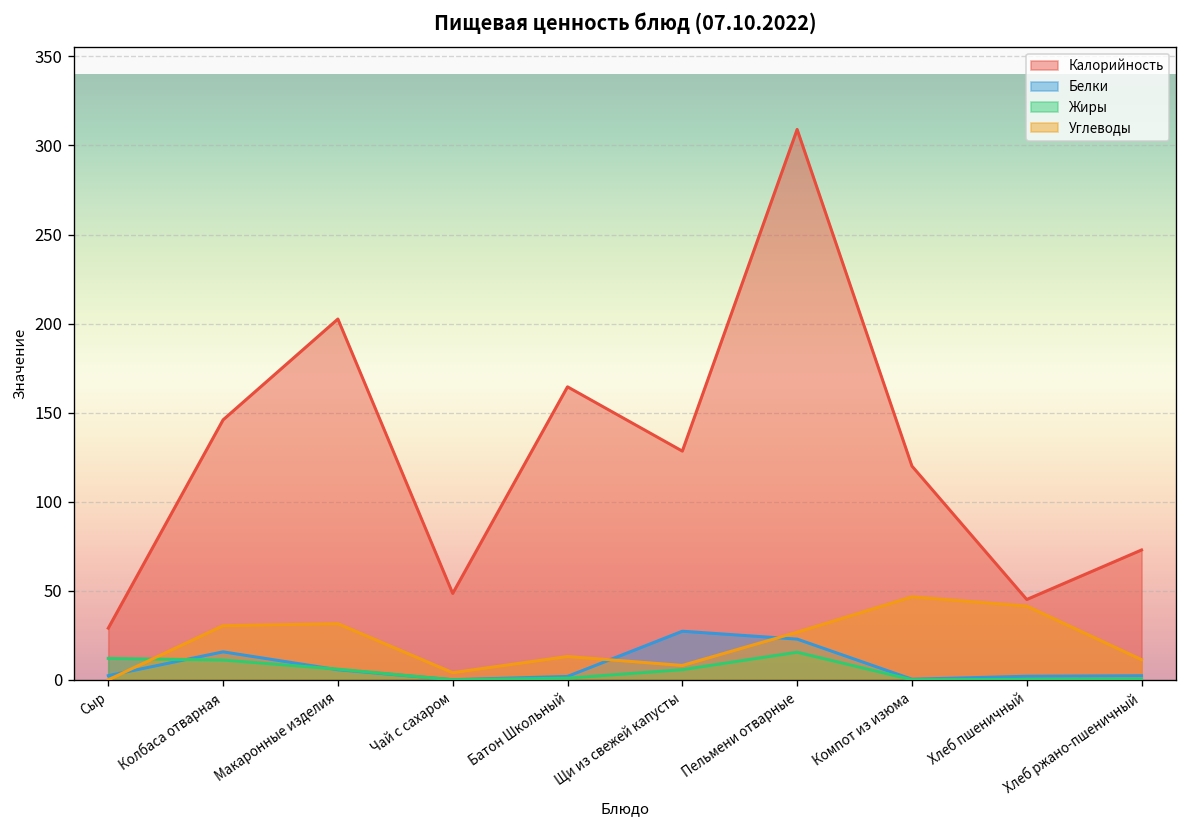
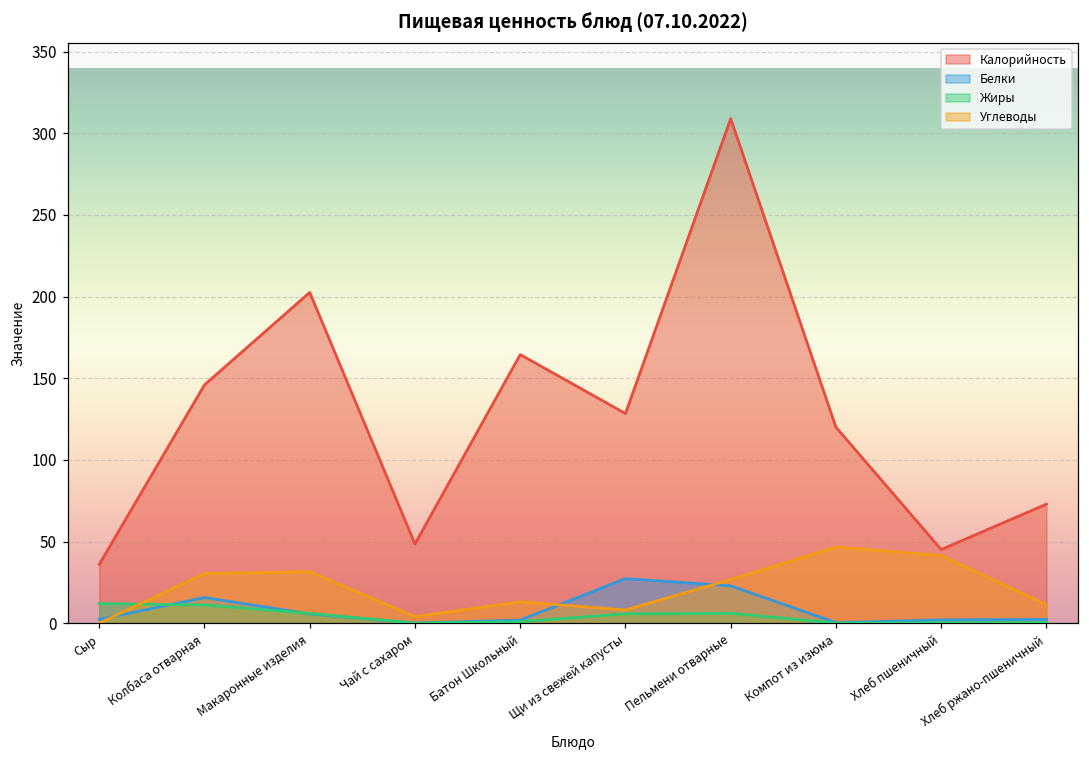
Калорийность, Сыр: 29 -> 36
Жиры, Пельмени отварные: 15 -> 6
